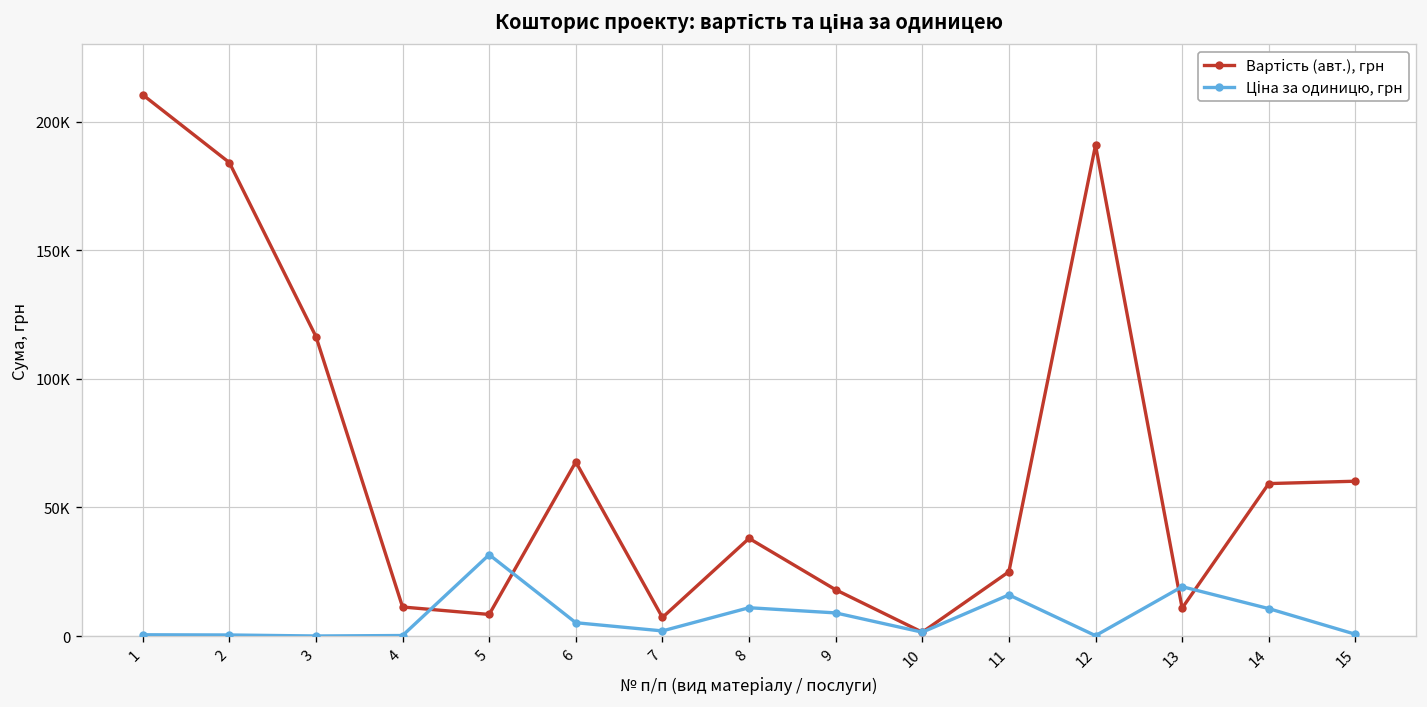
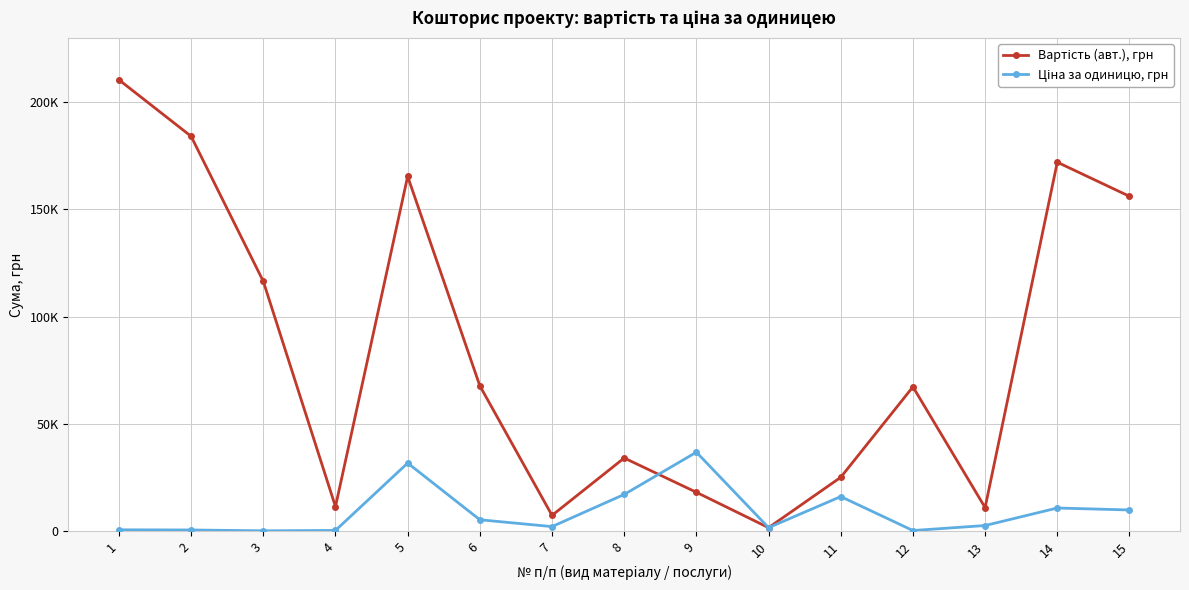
Вартість (авт.), грн, 5: 8000 -> 165000
Вартість (авт.), грн, 8: 38000 -> 34000
Ціна за одиницю, грн, 8: 11000 -> 17000
Ціна за одиницю, грн, 9: 9000 -> 37000
Вартість (авт.), грн, 12: 191000 -> 67000
Ціна за одиницю, грн, 13: 19000 -> 3000
Вартість (авт.), грн, 14: 59000 -> 172000
Вартість (авт.), грн, 15: 60000 -> 156000
Ціна за одиницю, грн, 15: 1000 -> 10000
